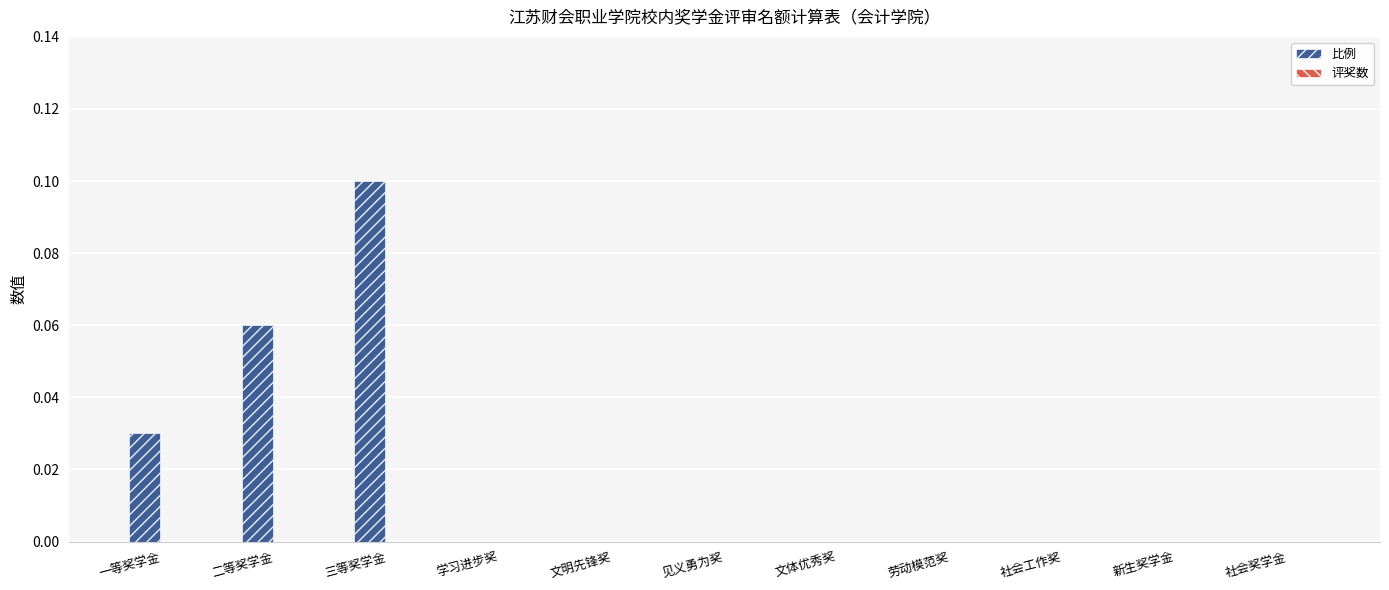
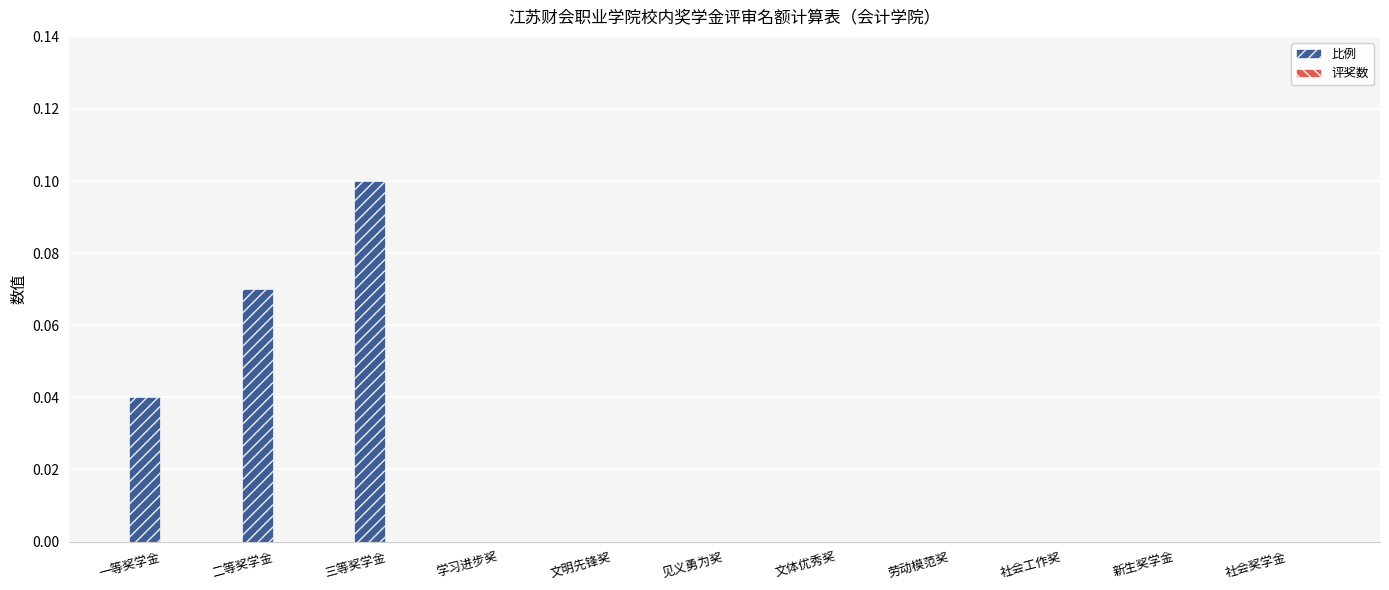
比例, 一等奖学金: 0.03 -> 0.04
比例, 二等奖学金: 0.06 -> 0.07
